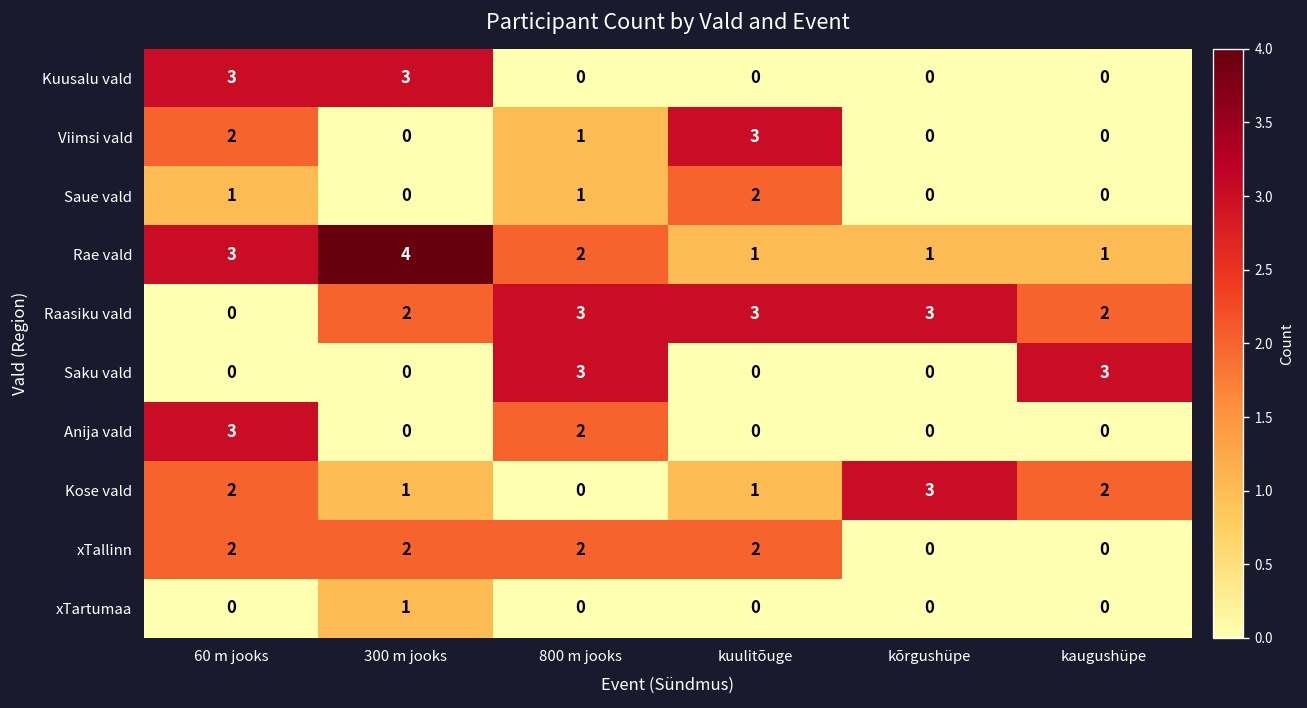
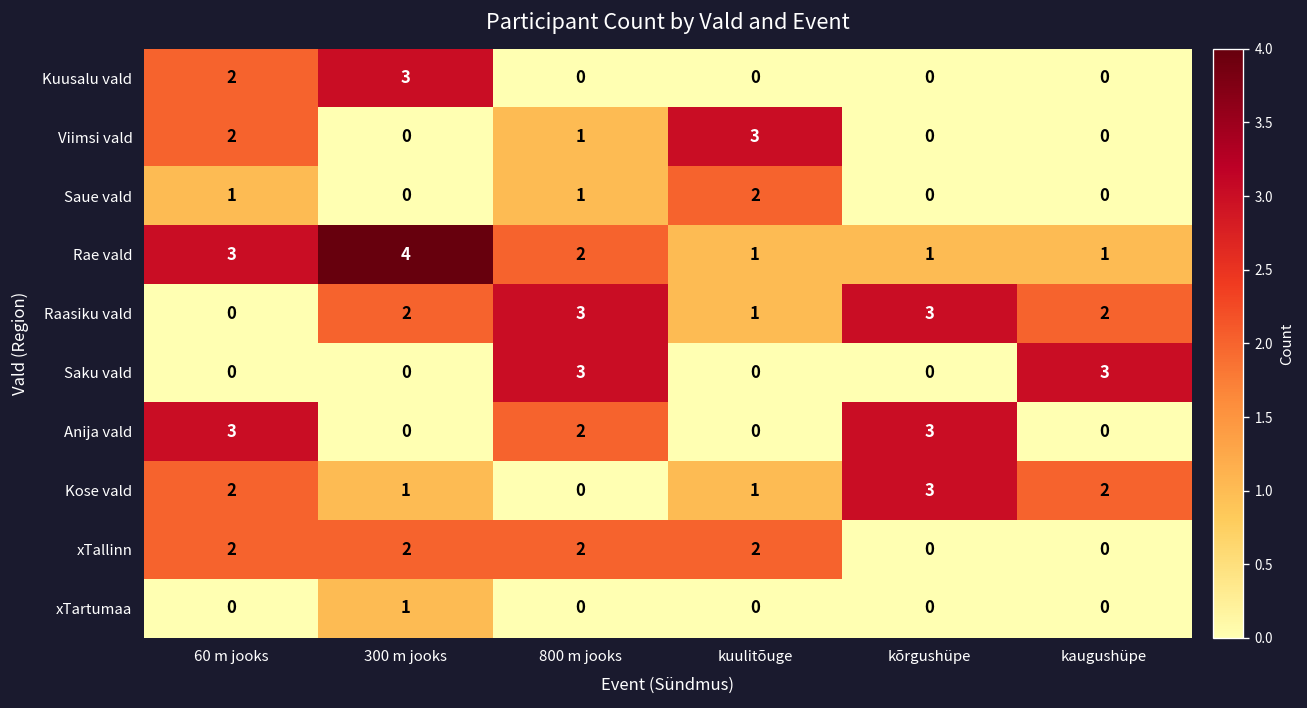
Kuusalu vald, 60 m jooks: 3 -> 2
Raasiku vald, kuulitõuge: 3 -> 1
Anija vald, kõrgushüpe: 0 -> 3
